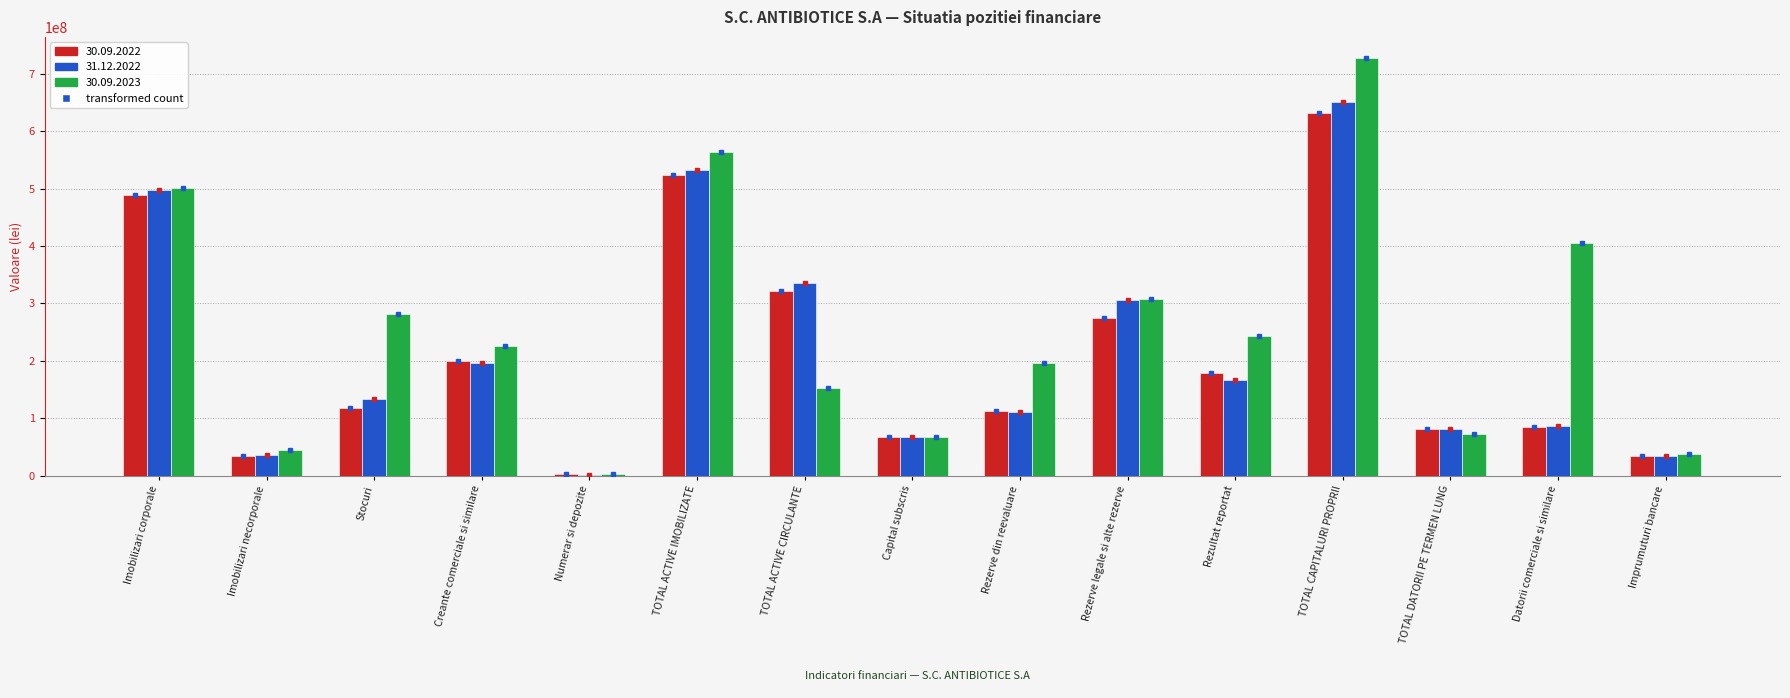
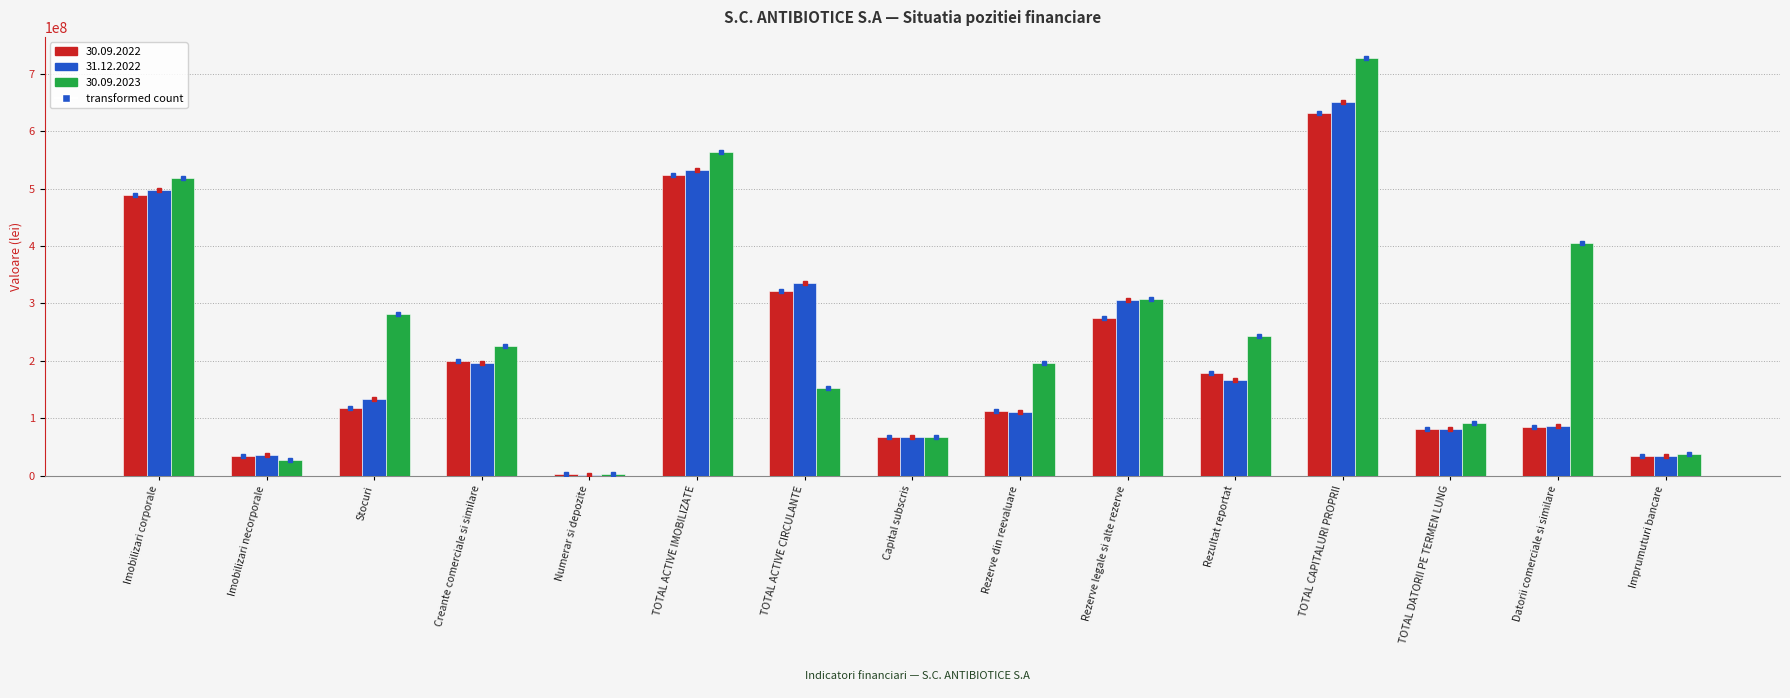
30.09.2023, Imobilizari corporale: 500000000 -> 520000000
30.09.2023, Imobilizari necorporale: 40000000 -> 30000000
30.09.2023, TOTAL DATORII PE TERMEN LUNG: 70000000 -> 90000000
